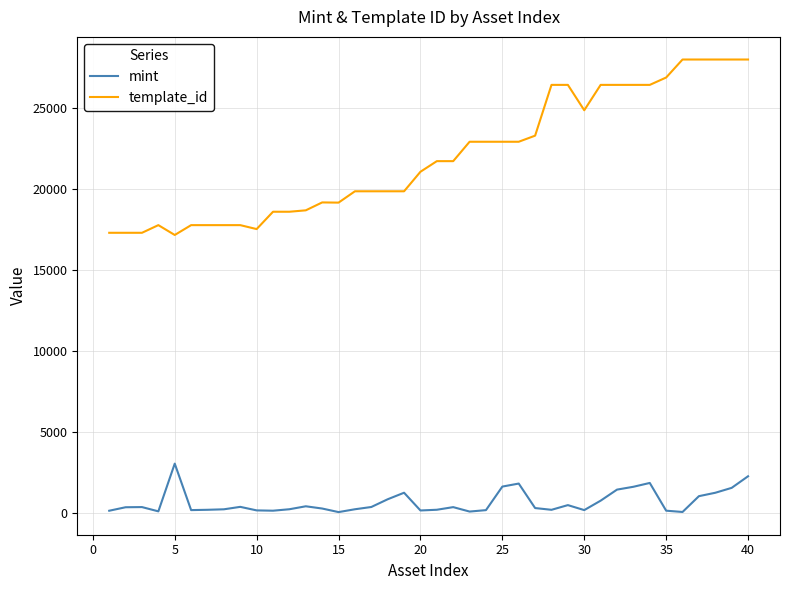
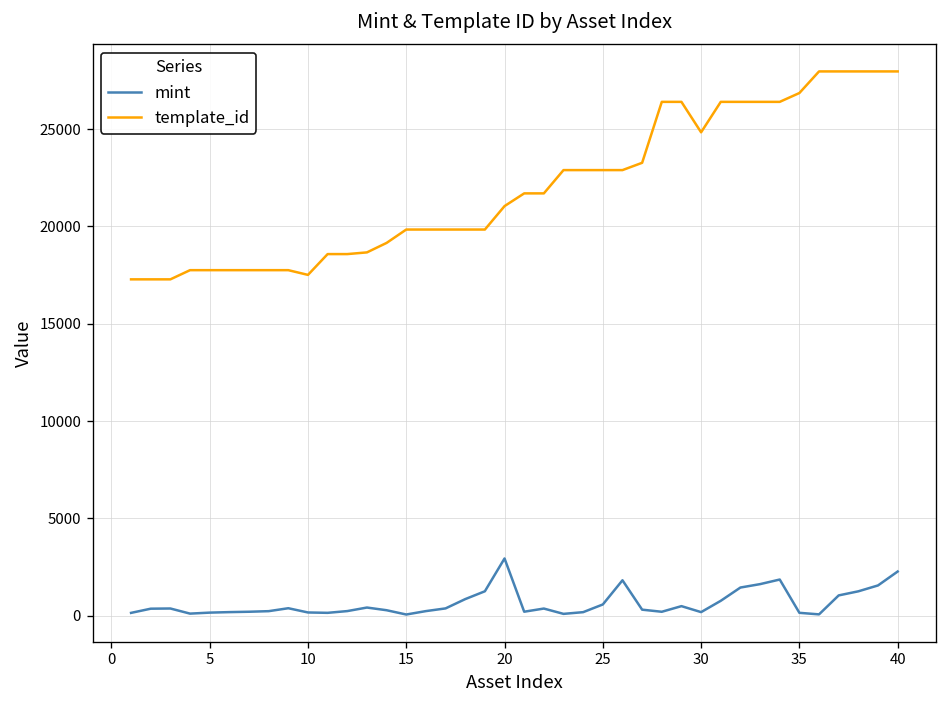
mint, 5: 3100 -> 200
template_id, 5: 17100 -> 17800
template_id, 15: 19100 -> 19800
mint, 20: 200 -> 2900
mint, 25: 1600 -> 600
